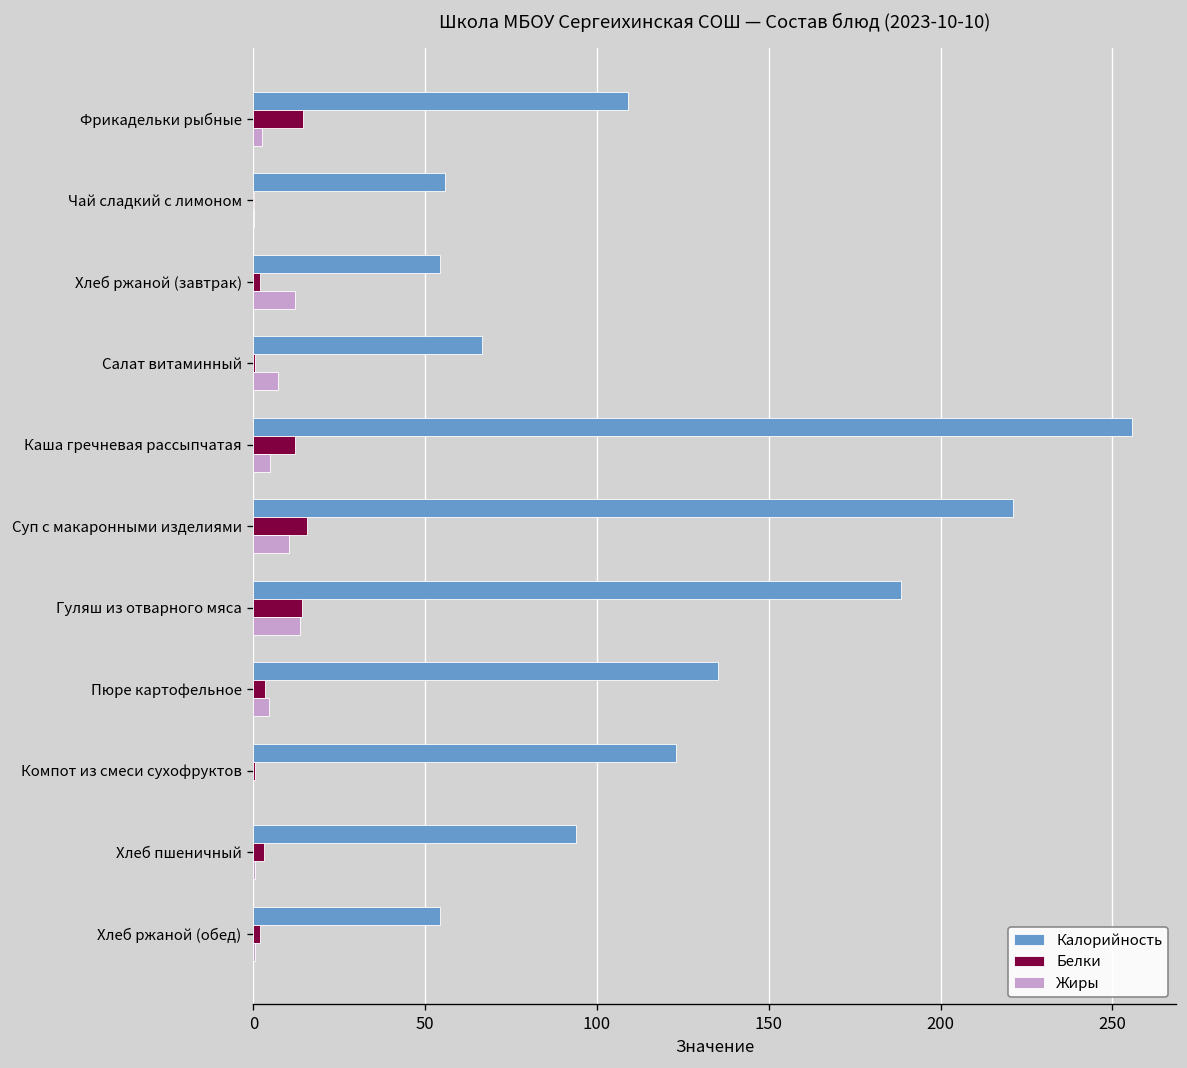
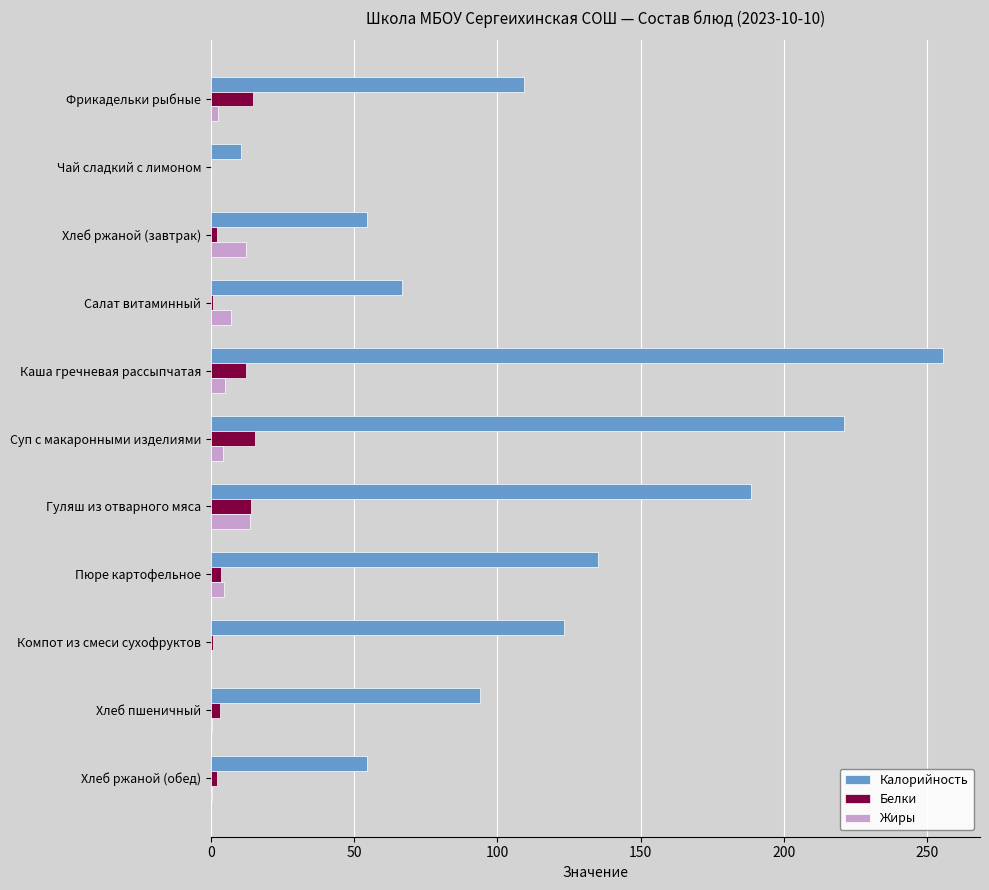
Калорийность, Чай сладкий с лимоном: 56 -> 10
Жиры, Суп с макаронными изделиями: 10 -> 4
